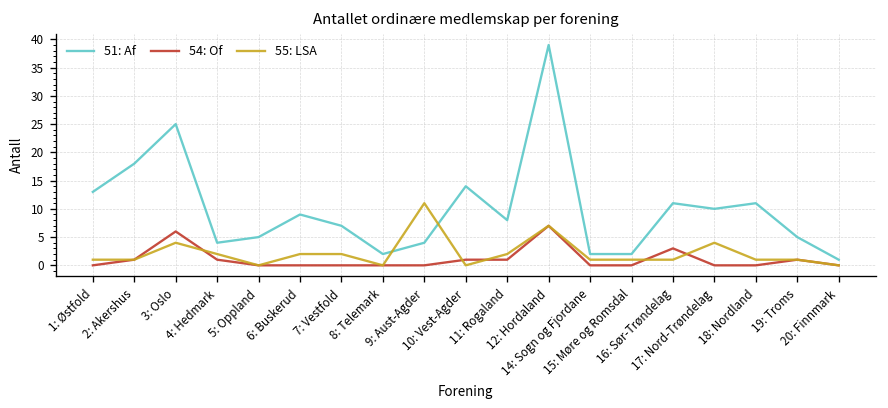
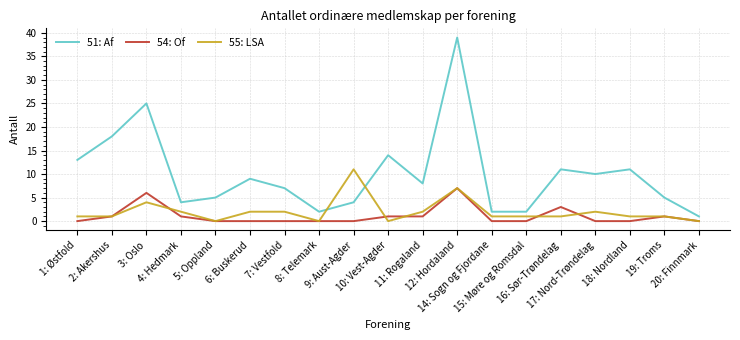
55: LSA, 17: Nord-Trøndelag: 4 -> 2
